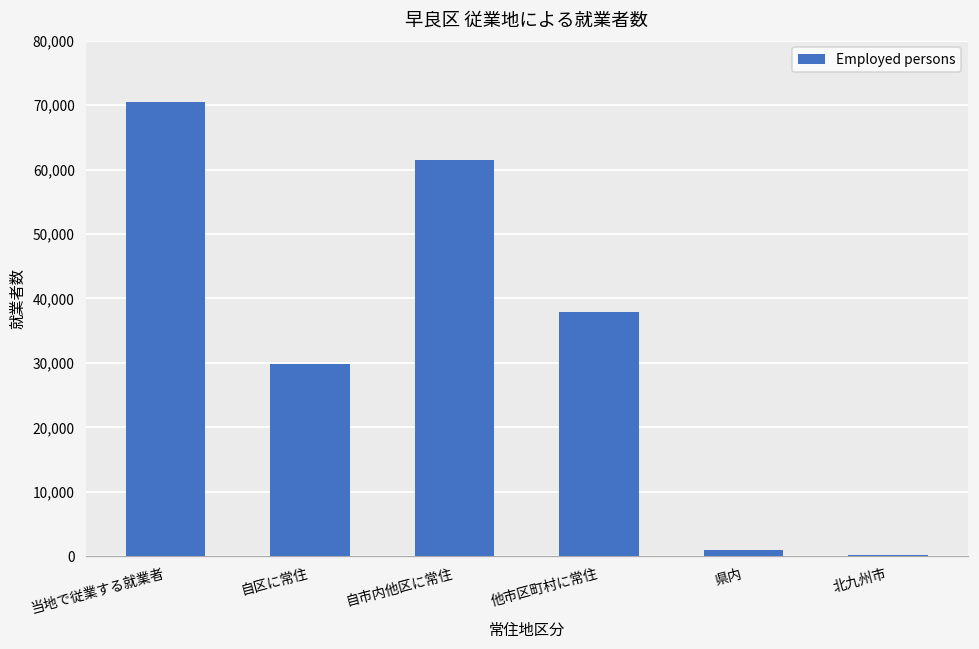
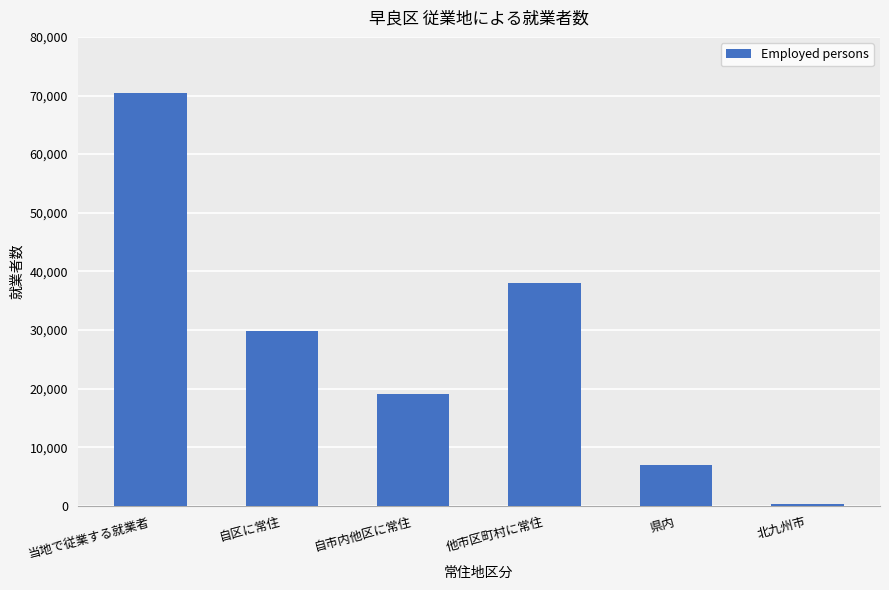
自市内他区に常住: 62,000 -> 19,000
県内: 1,000 -> 7,000
